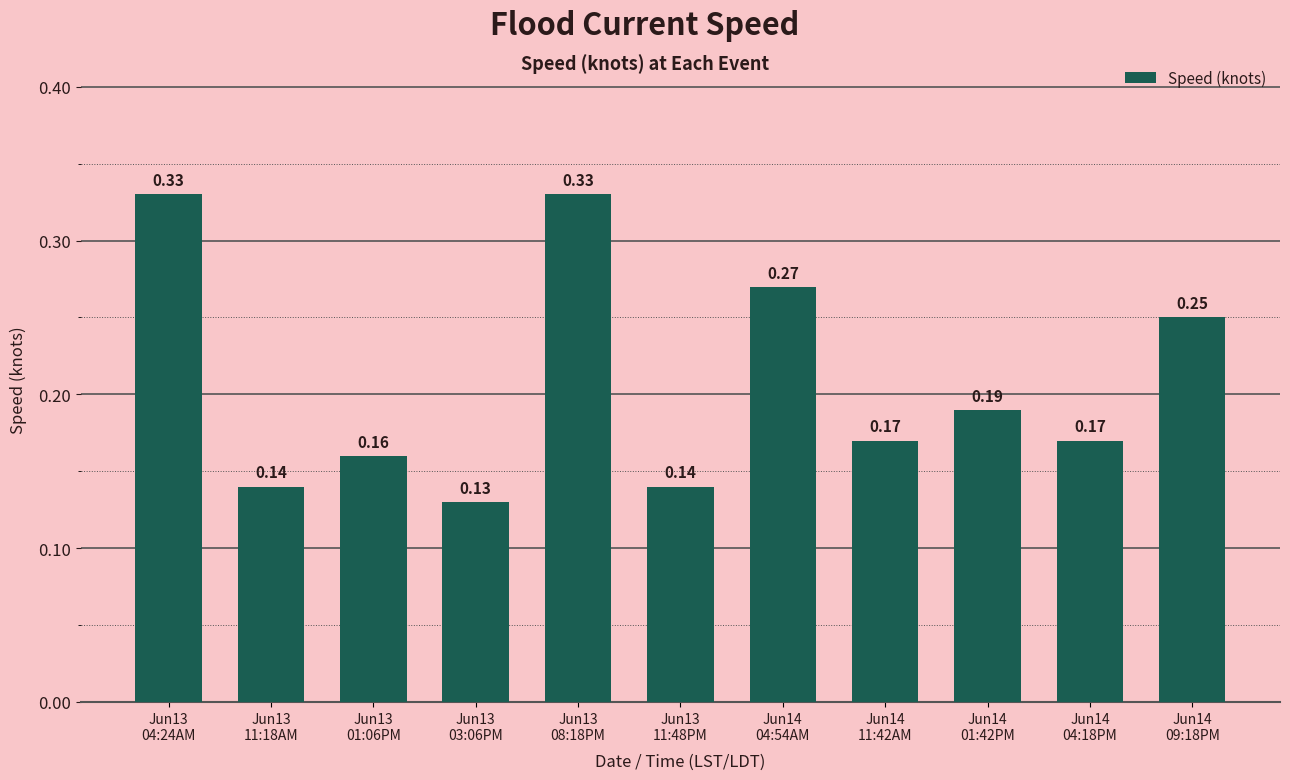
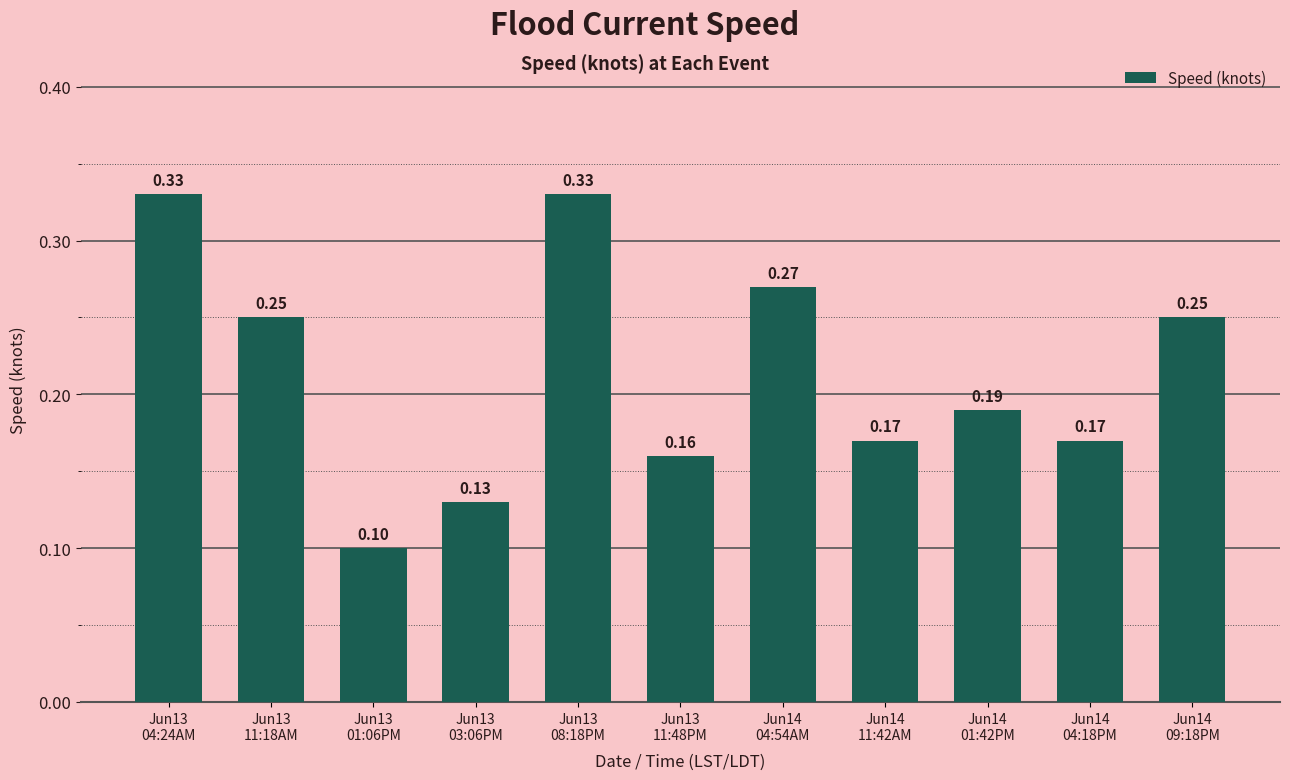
Jun13 11:18AM: 0.14 -> 0.25
Jun13 01:06PM: 0.16 -> 0.10
Jun13 11:48PM: 0.14 -> 0.16
